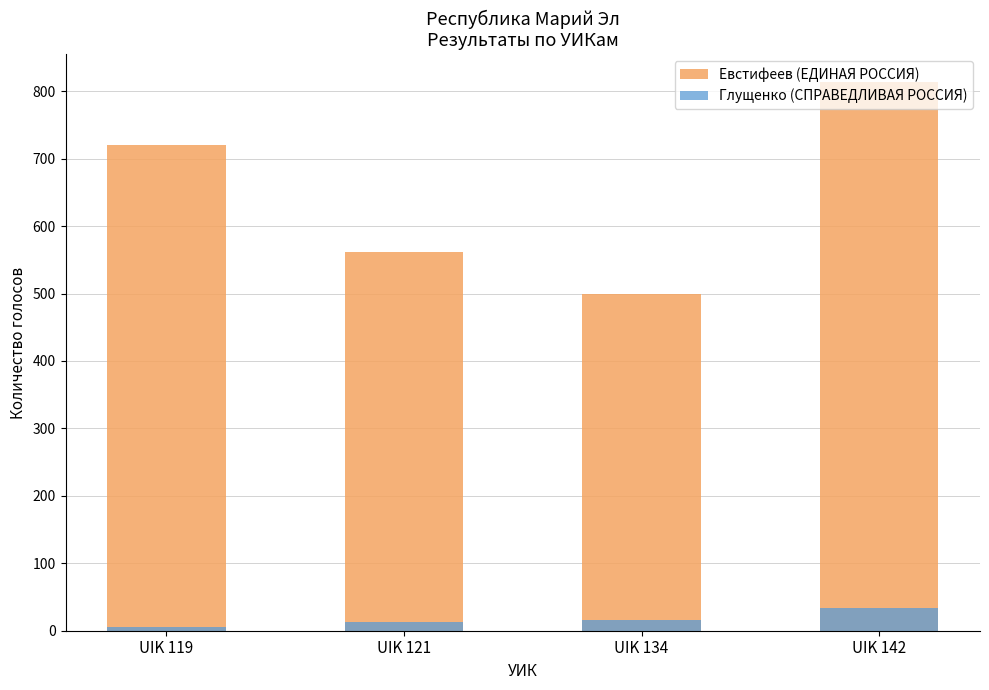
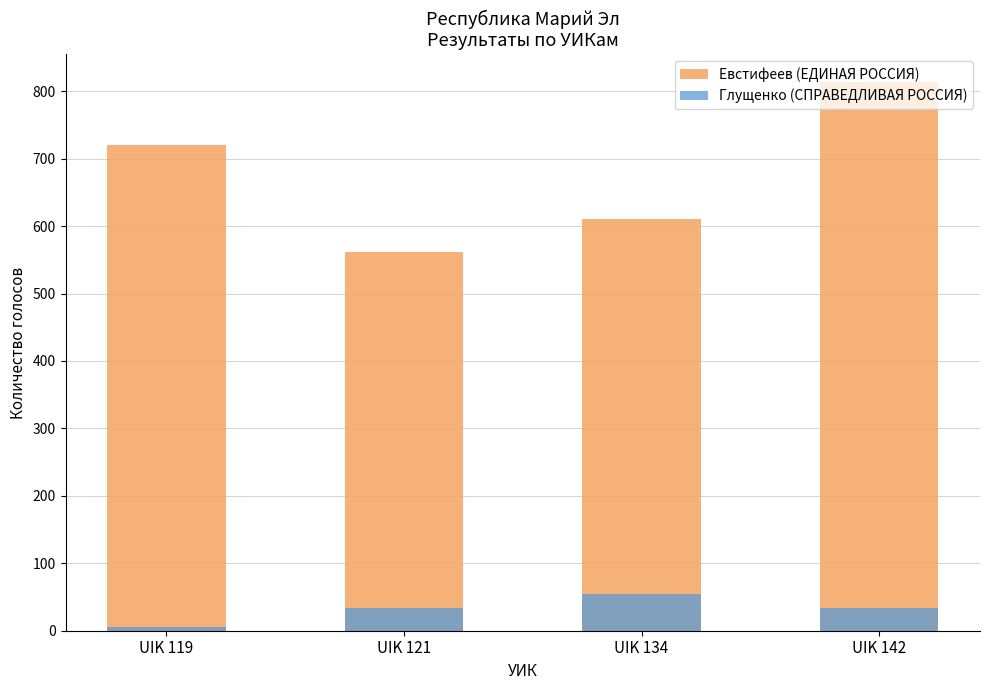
Глущенко (СПРАВЕДЛИВАЯ РОССИЯ), UIK 121: 10 -> 30
Евстифеев (ЕДИНАЯ РОССИЯ), UIK 134: 500 -> 610
Глущенко (СПРАВЕДЛИВАЯ РОССИЯ), UIK 134: 20 -> 60
